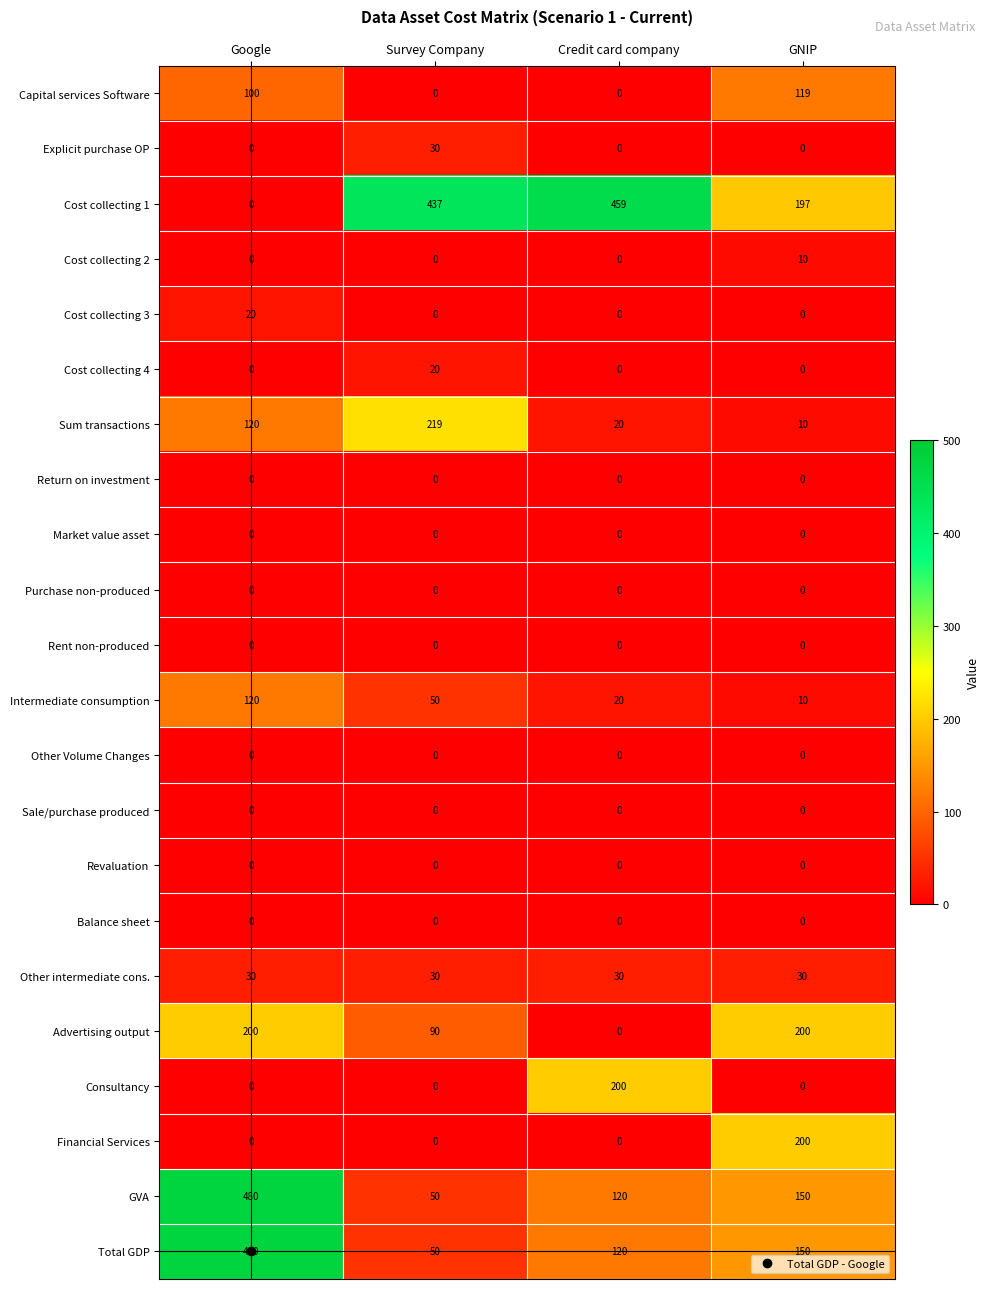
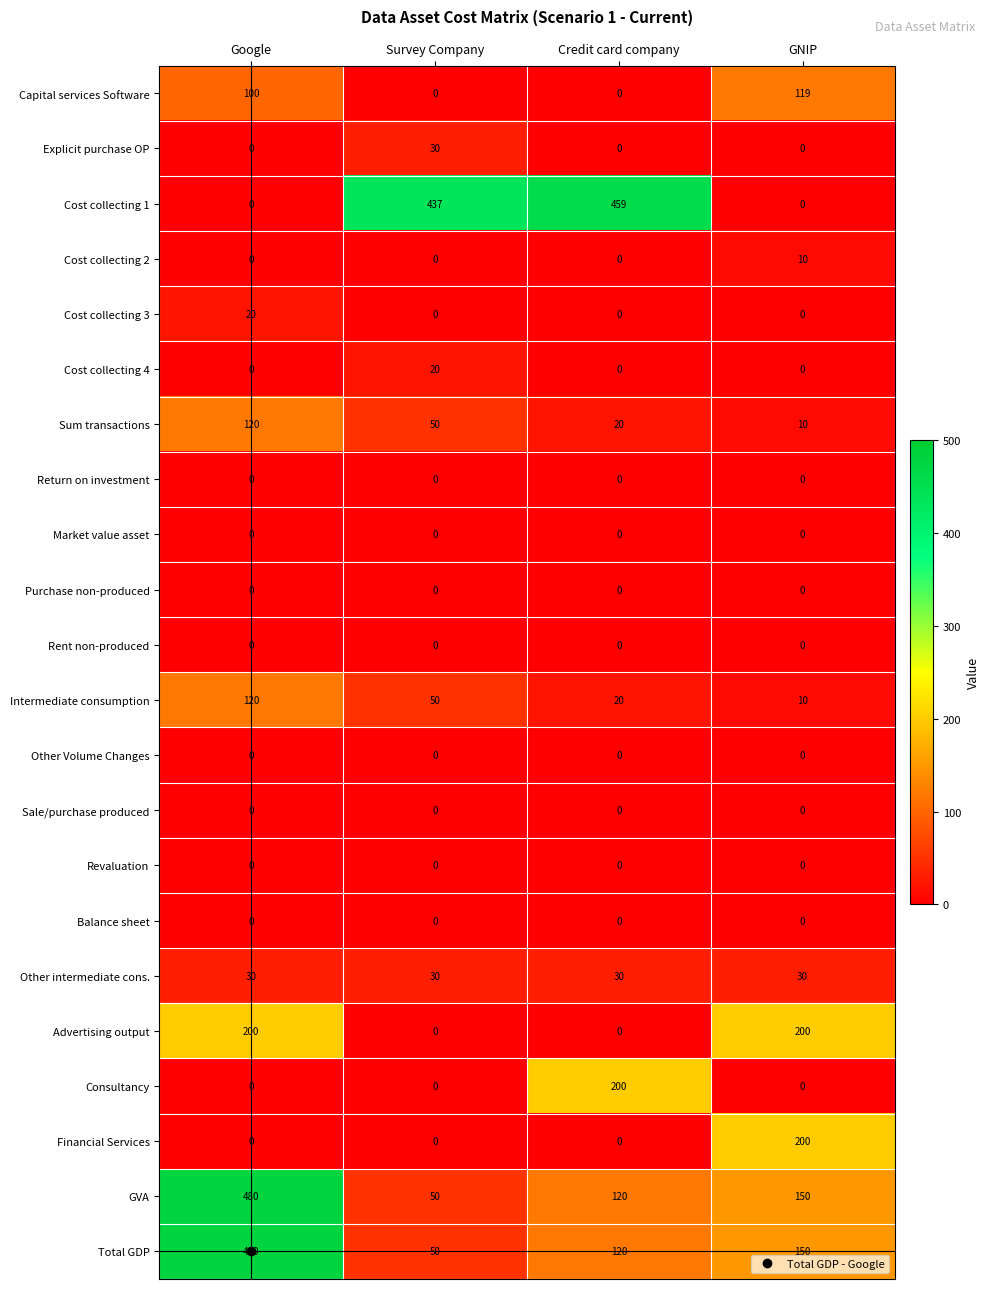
Cost collecting 1, GNIP: 197 -> 0
Sum transactions, Survey Company: 219 -> 50
Advertising output, Survey Company: 90 -> 0
